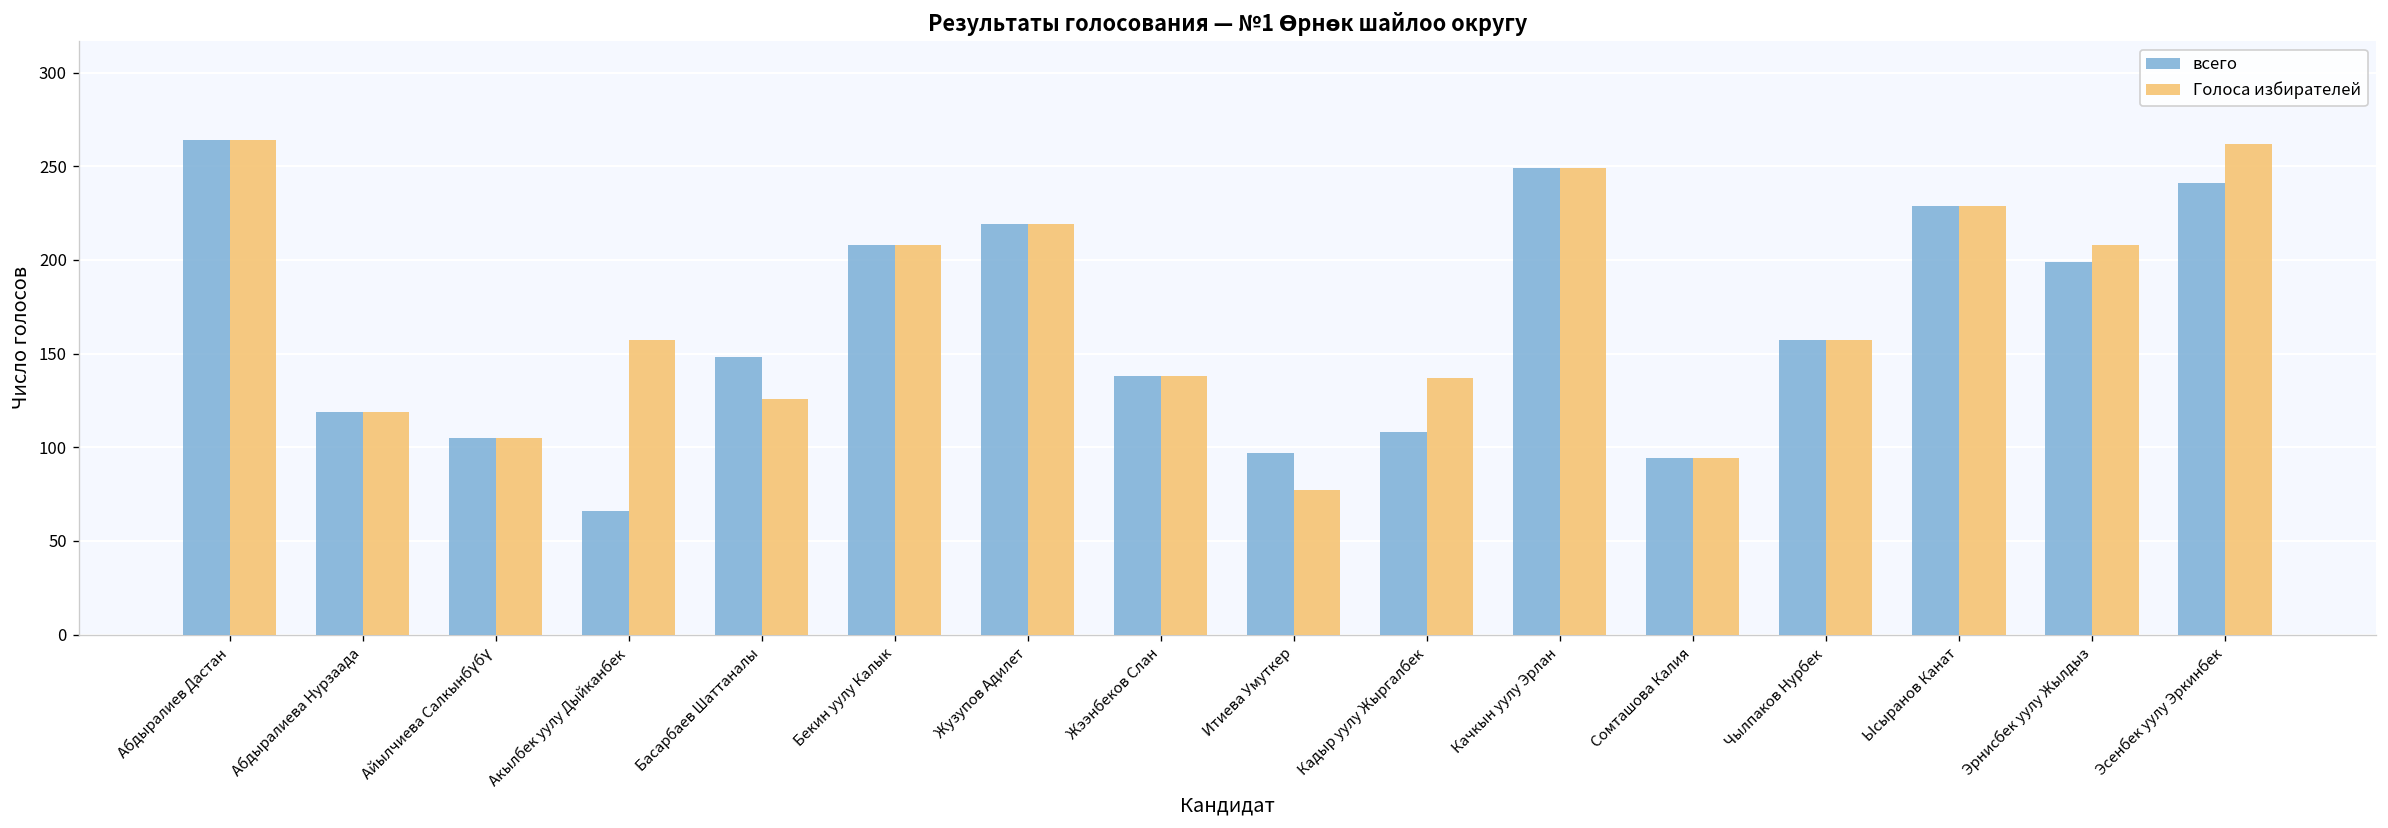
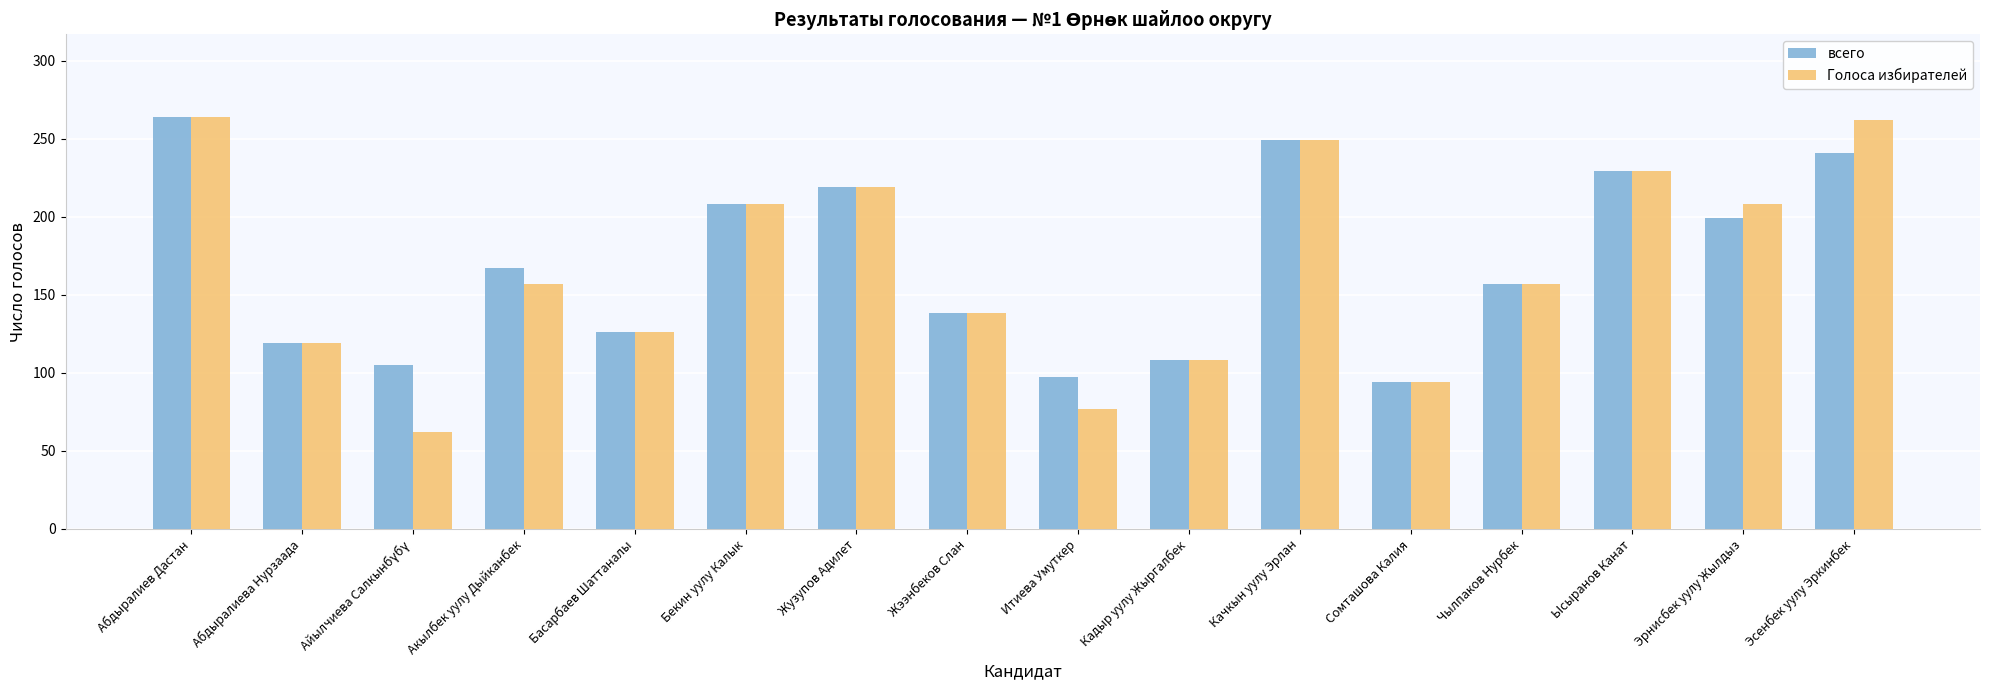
Голоса избирателей, Айылчиева Салкынбүбү: 105 -> 62
всего, Акылбек уулу Дыйканбек: 66 -> 167
всего, Басарбаев Шаттаналы: 148 -> 126
Голоса избирателей, Кадыр уулу Жыргалбек: 137 -> 108
